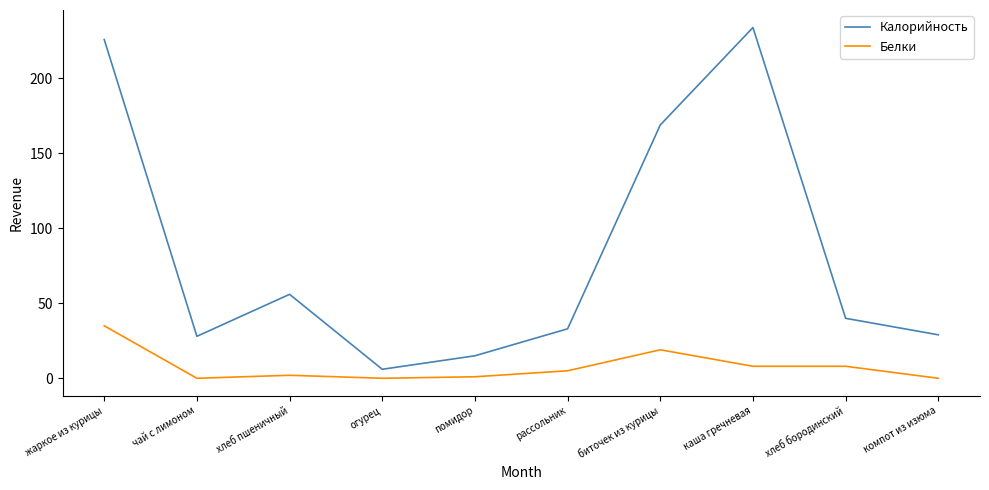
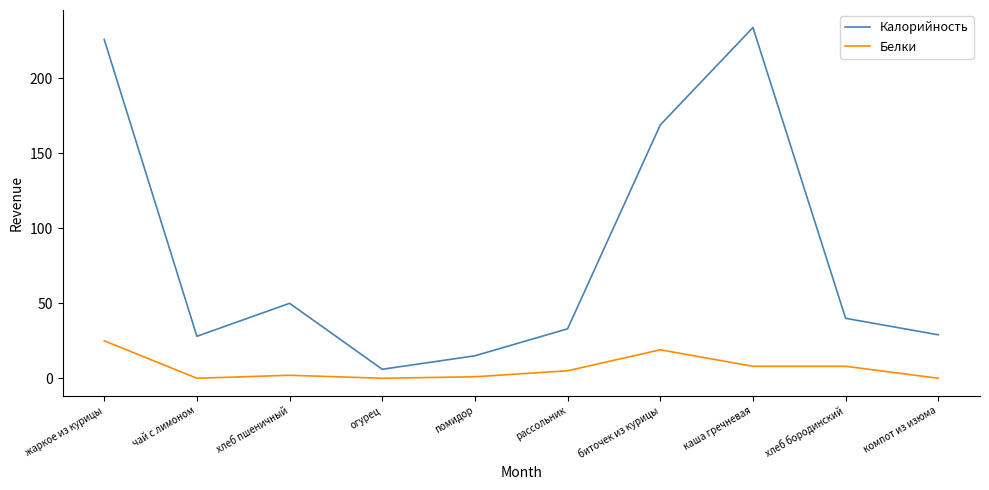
Белки, жаркое из курицы: 35 -> 25
Калорийность, хлеб пшеничный: 56 -> 50
